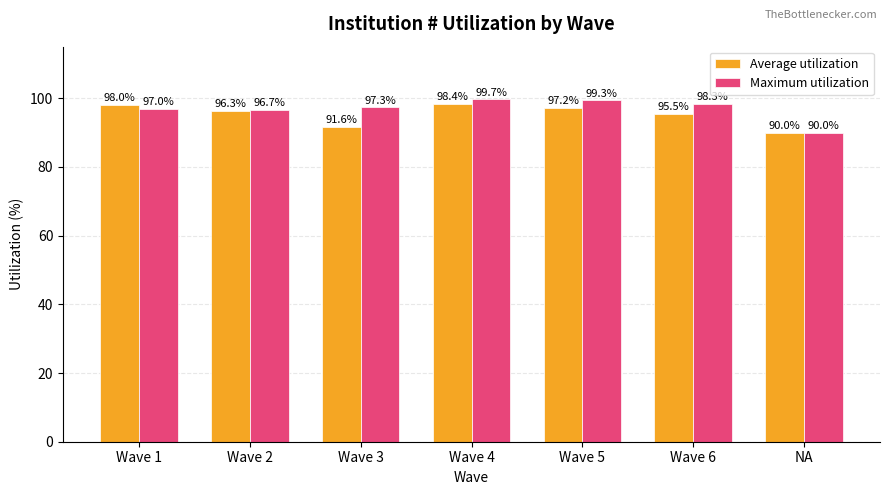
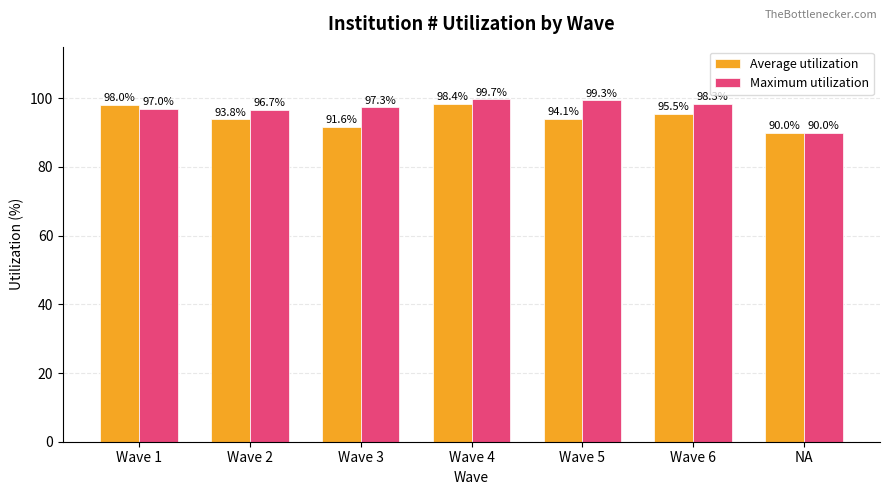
Average utilization, Wave 2: 96.3% -> 93.8%
Average utilization, Wave 5: 97.2% -> 94.1%
